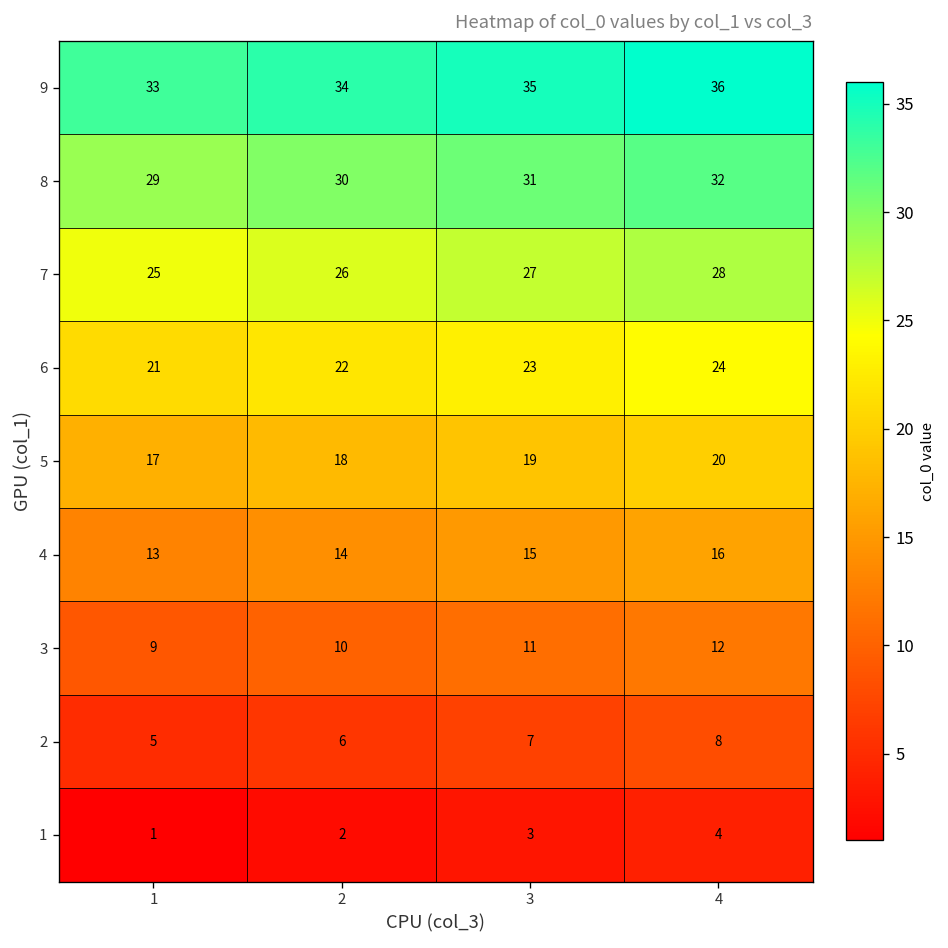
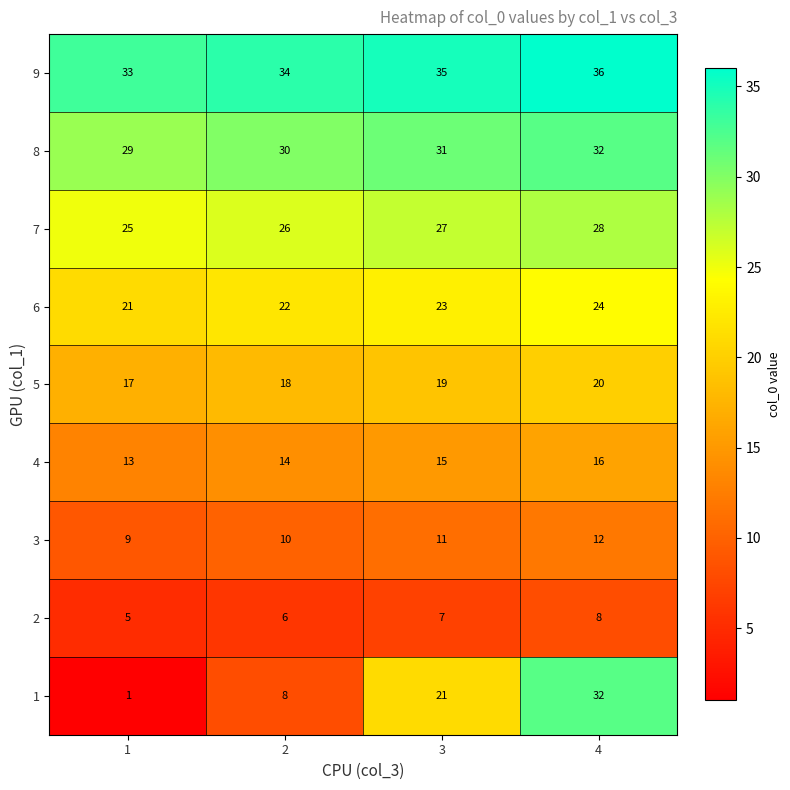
1, 2: 2 -> 8
1, 3: 3 -> 21
1, 4: 4 -> 32
